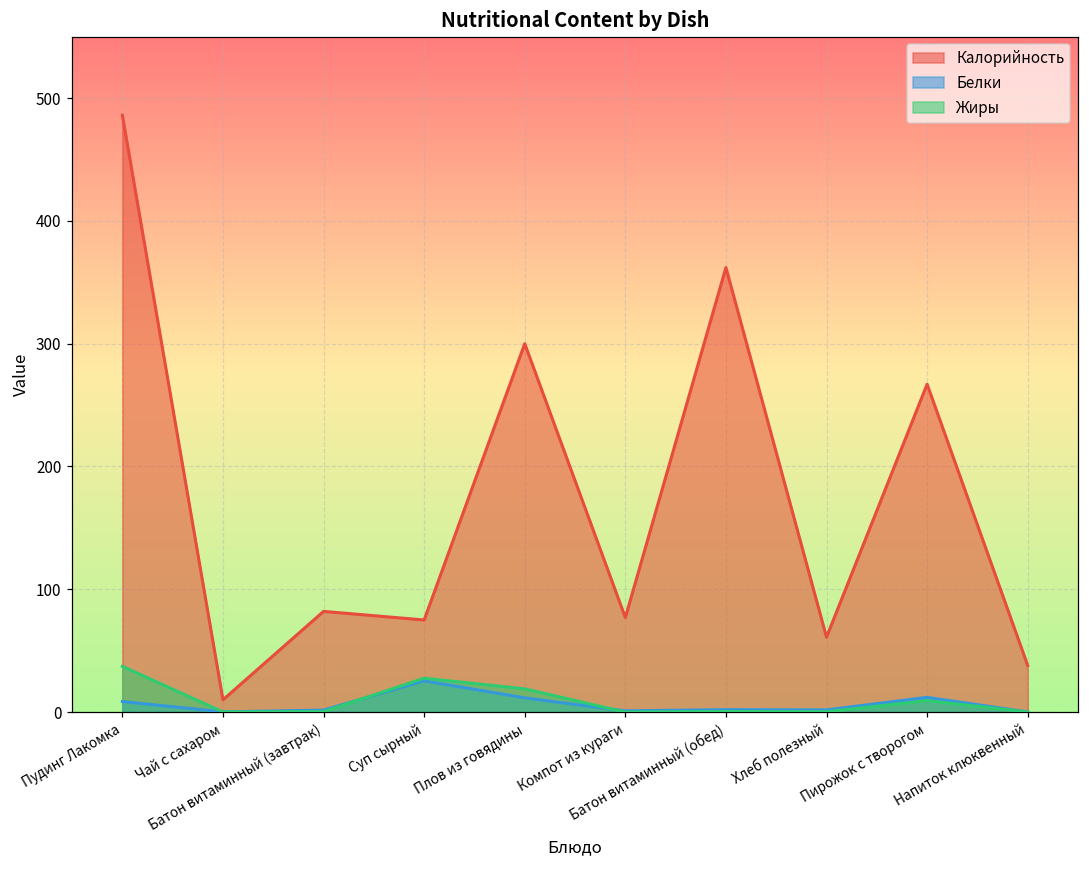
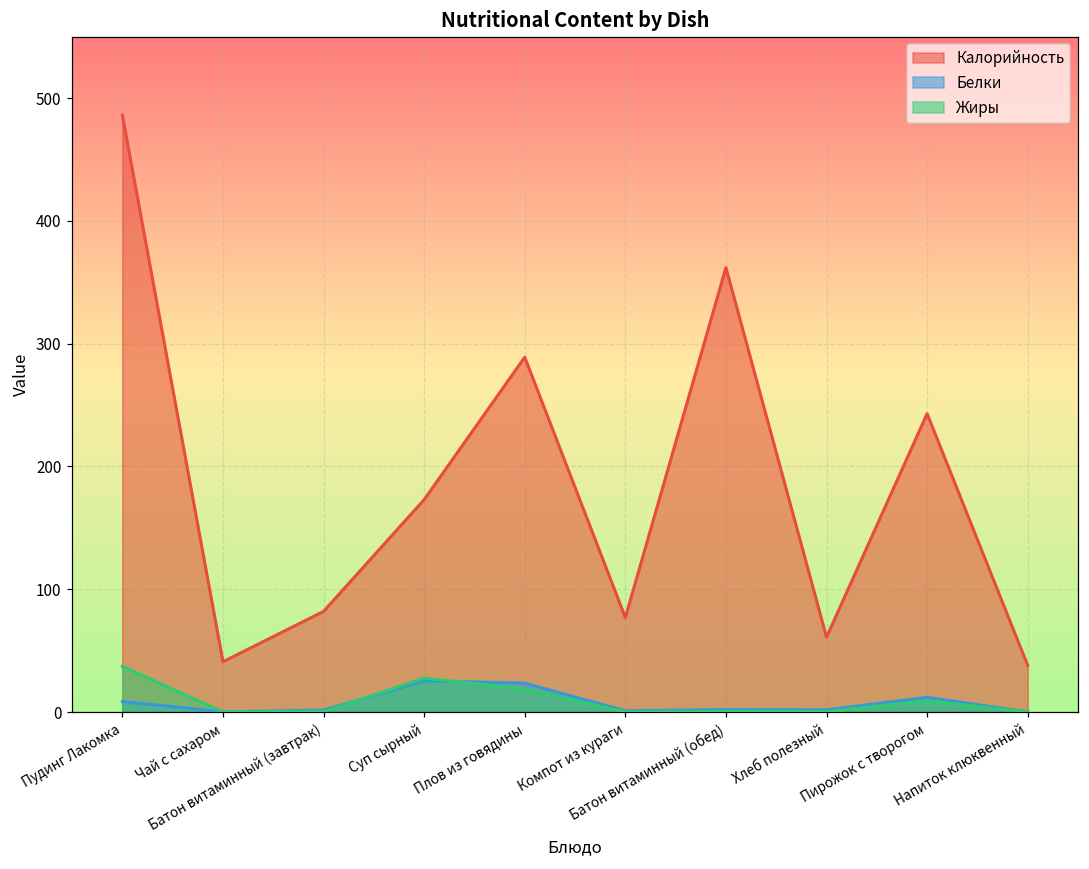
Калорийность, Чай с сахаром: 10 -> 41
Калорийность, Суп сырный: 75 -> 173
Калорийность, Плов из говядины: 300 -> 289
Белки, Плов из говядины: 12 -> 24
Калорийность, Пирожок с творогом: 267 -> 243
